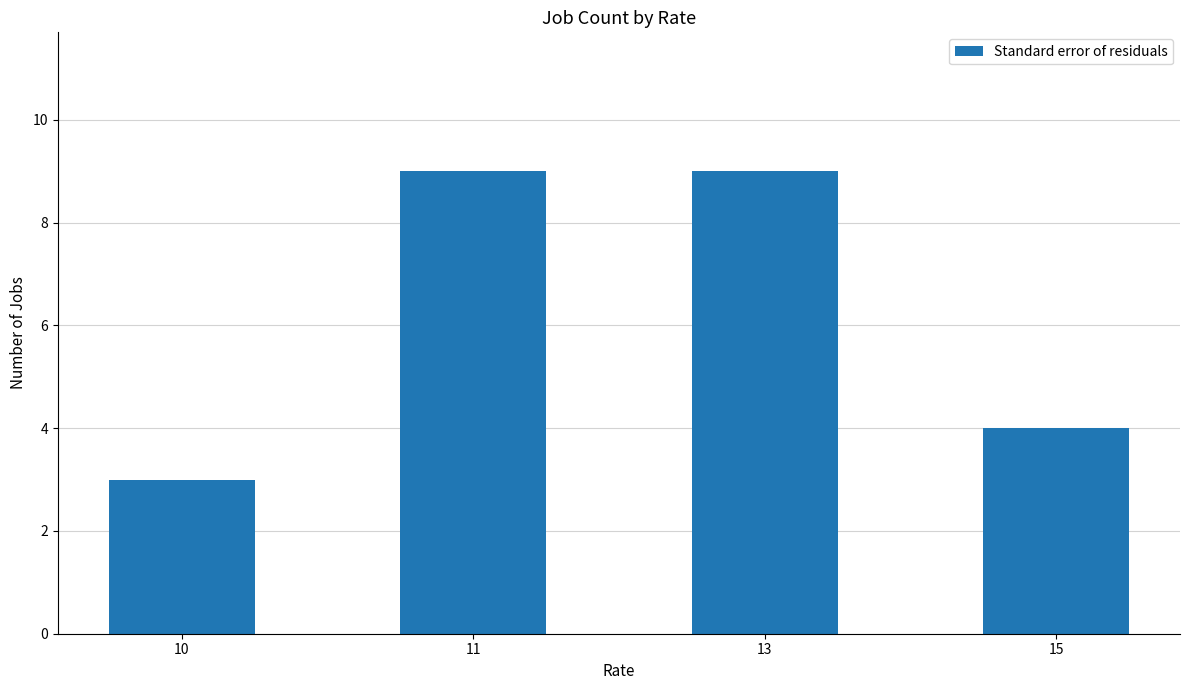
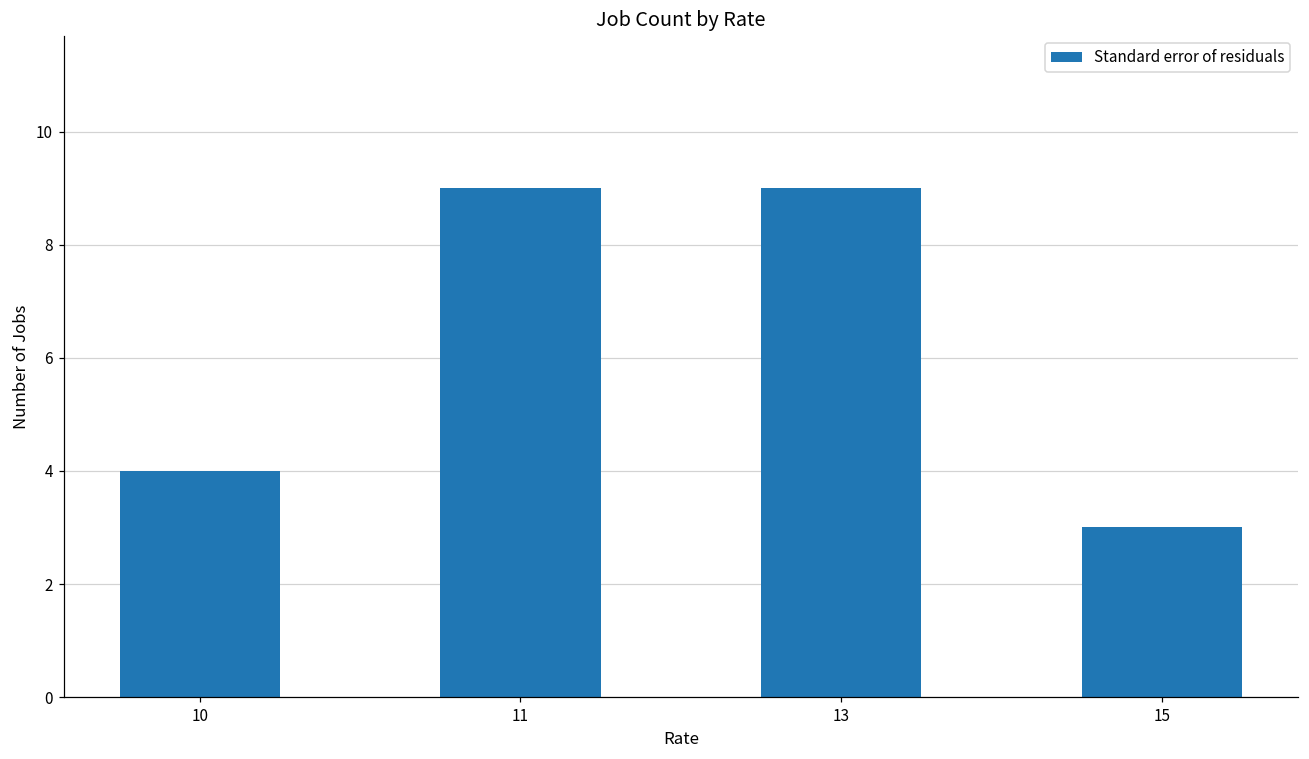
10: 3 -> 4
15: 4 -> 3
